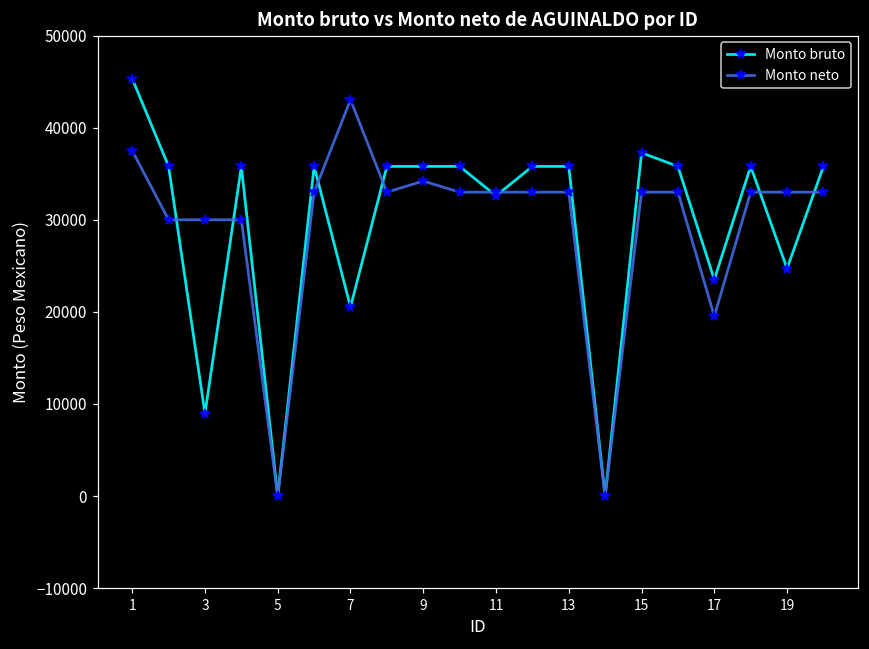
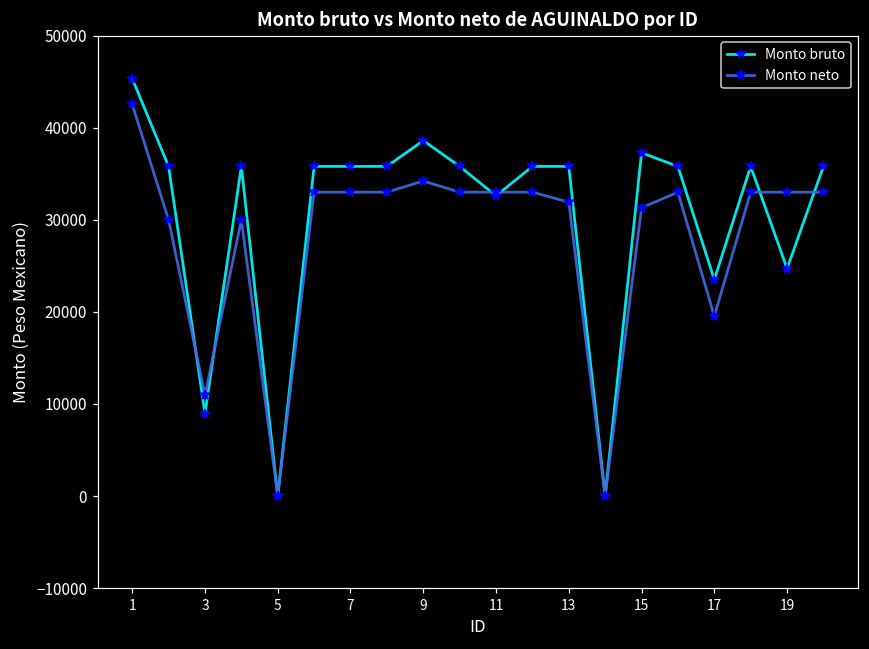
Monto neto, 1: 38000 -> 43000
Monto neto, 3: 30000 -> 11000
Monto bruto, 7: 21000 -> 36000
Monto neto, 7: 43000 -> 33000
Monto bruto, 9: 36000 -> 39000
Monto neto, 13: 33000 -> 32000
Monto neto, 15: 33000 -> 31000
